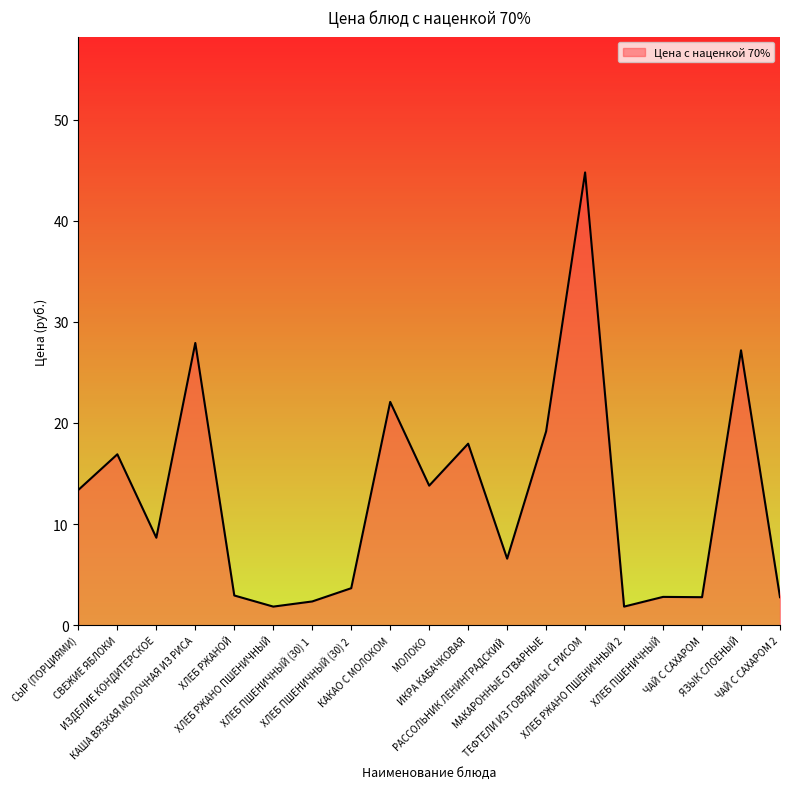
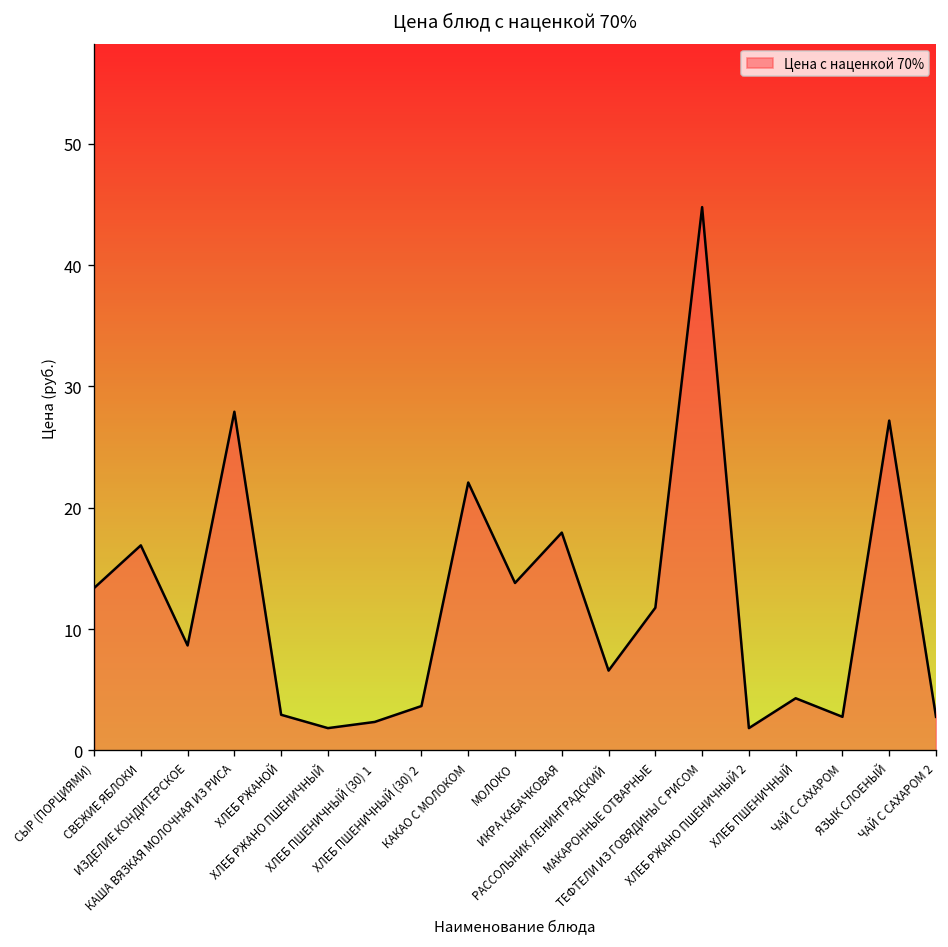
МАКАРОННЫЕ ОТВАРНЫЕ: 19.2 -> 11.8
ХЛЕБ ПШЕНИЧНЫЙ: 2.8 -> 4.3
